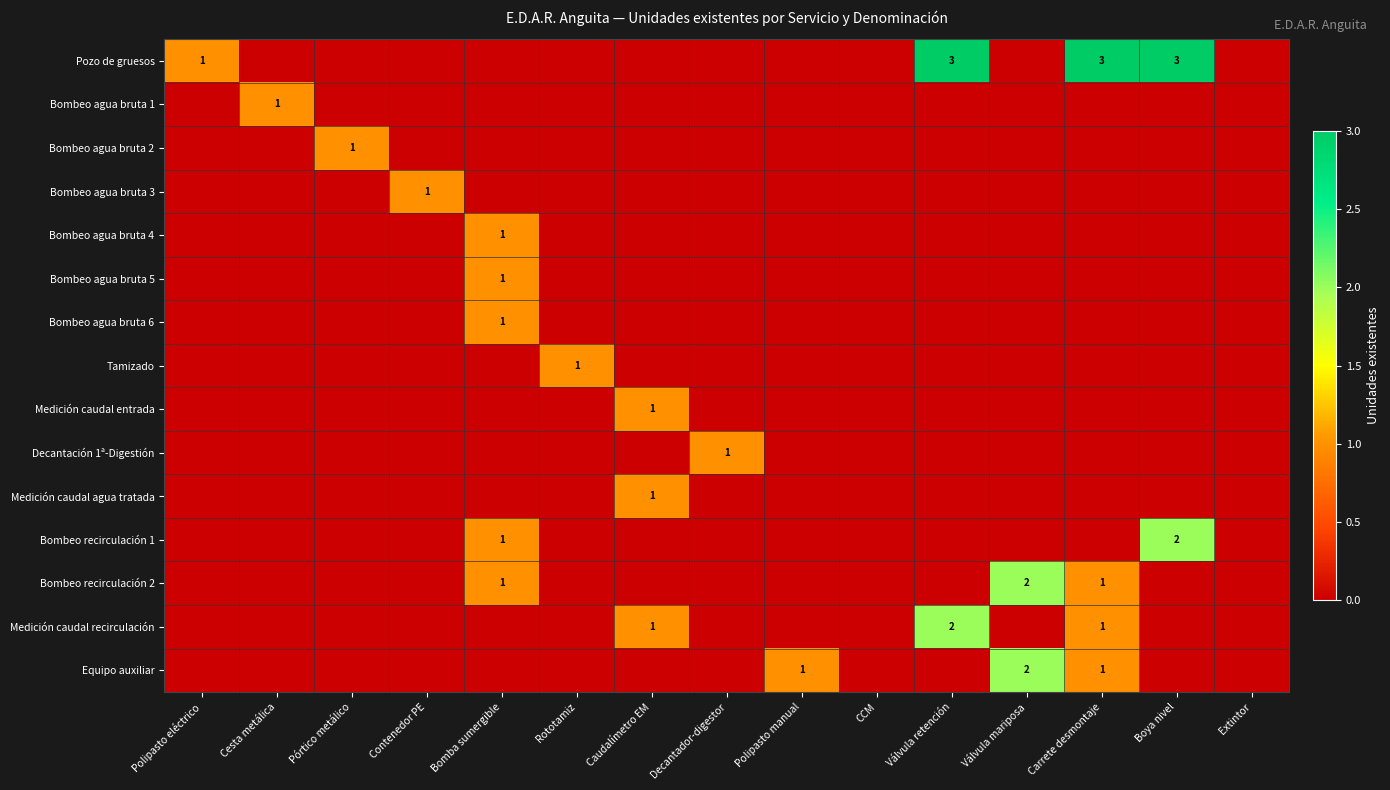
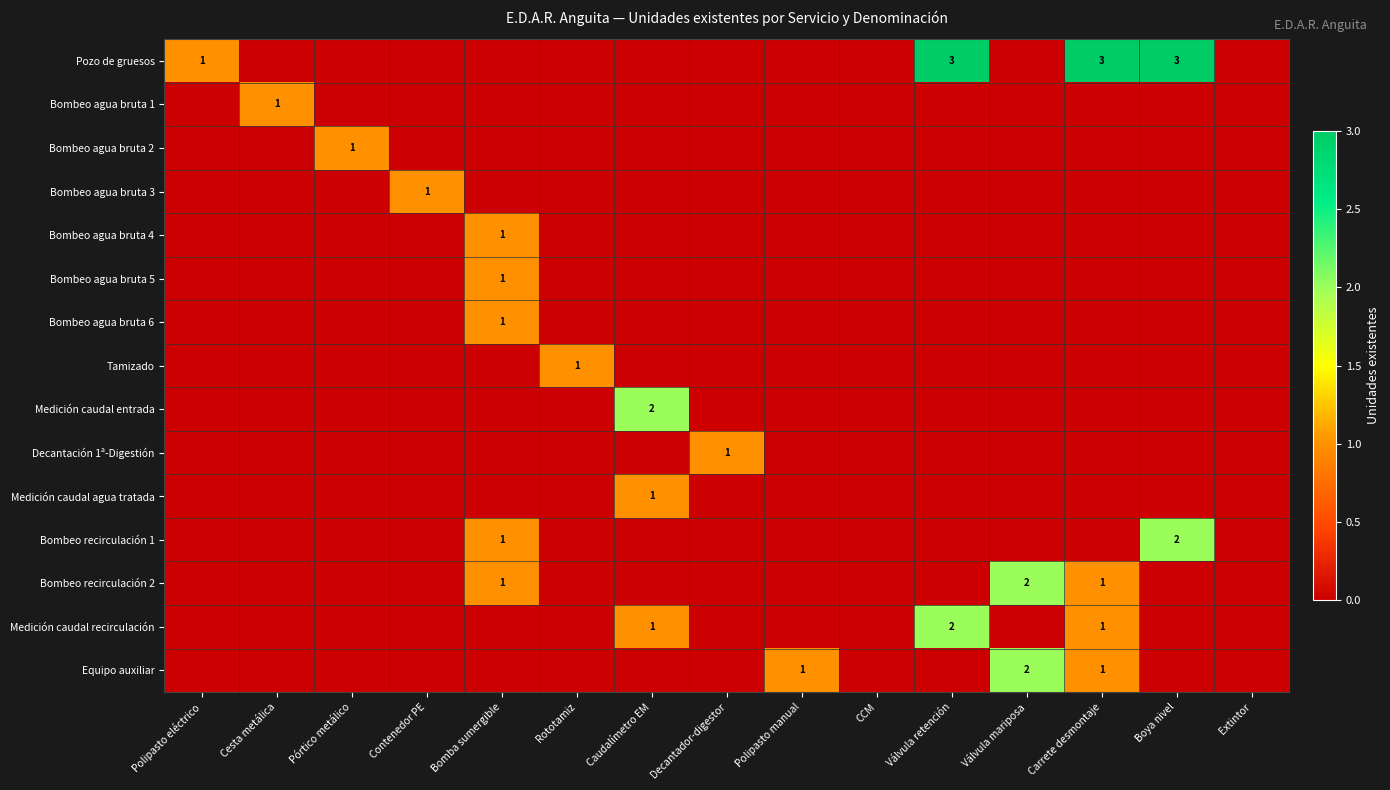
Medición caudal entrada, Caudalímetro EM: 1 -> 2
